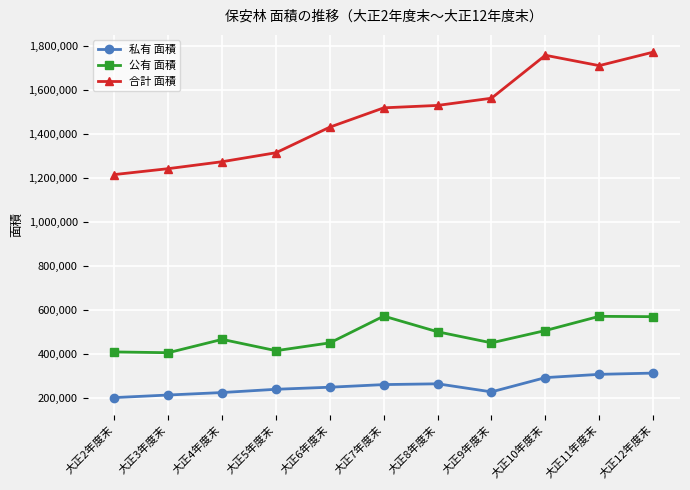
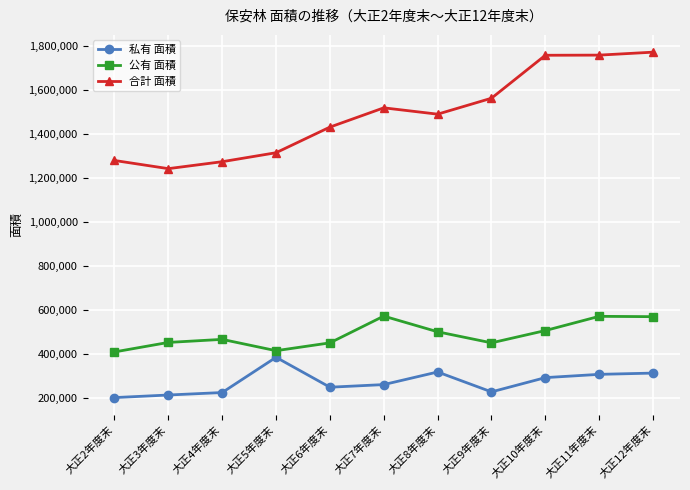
合計 面積, 大正2年度末: 1,220,000 -> 1,280,000
公有 面積, 大正3年度末: 400,000 -> 450,000
私有 面積, 大正5年度末: 240,000 -> 380,000
私有 面積, 大正8年度末: 260,000 -> 320,000
合計 面積, 大正8年度末: 1,530,000 -> 1,490,000
合計 面積, 大正11年度末: 1,710,000 -> 1,760,000
